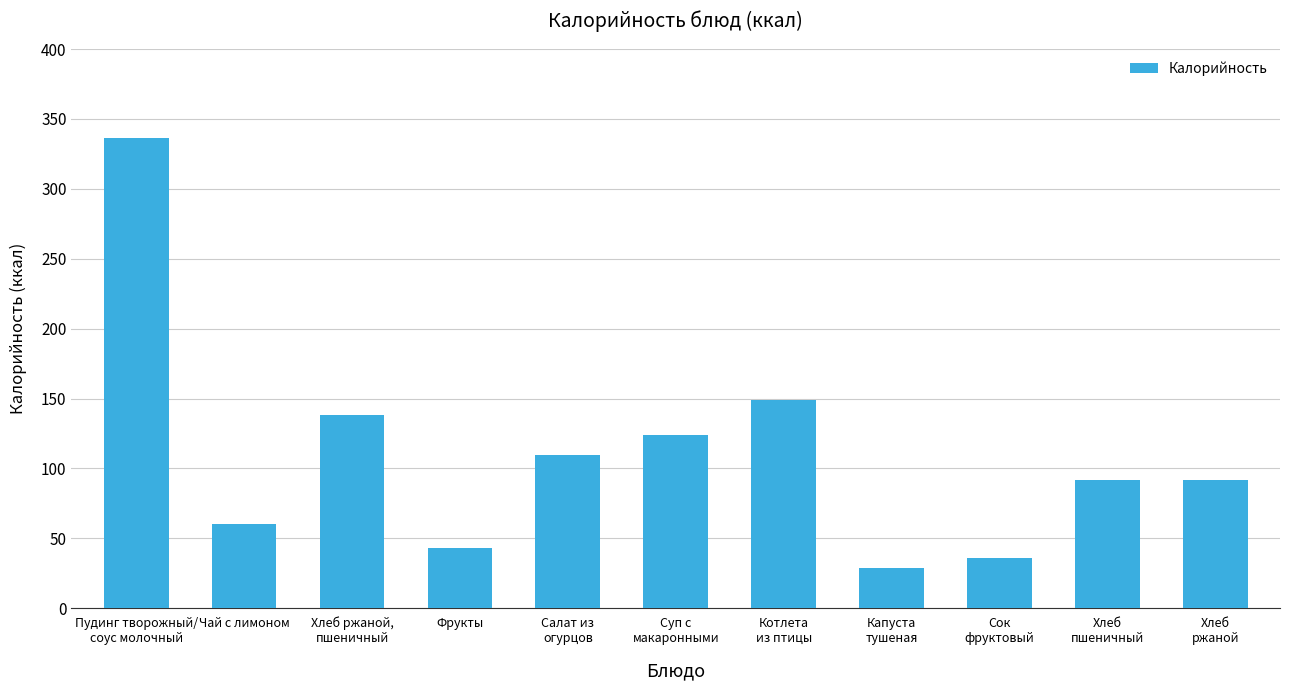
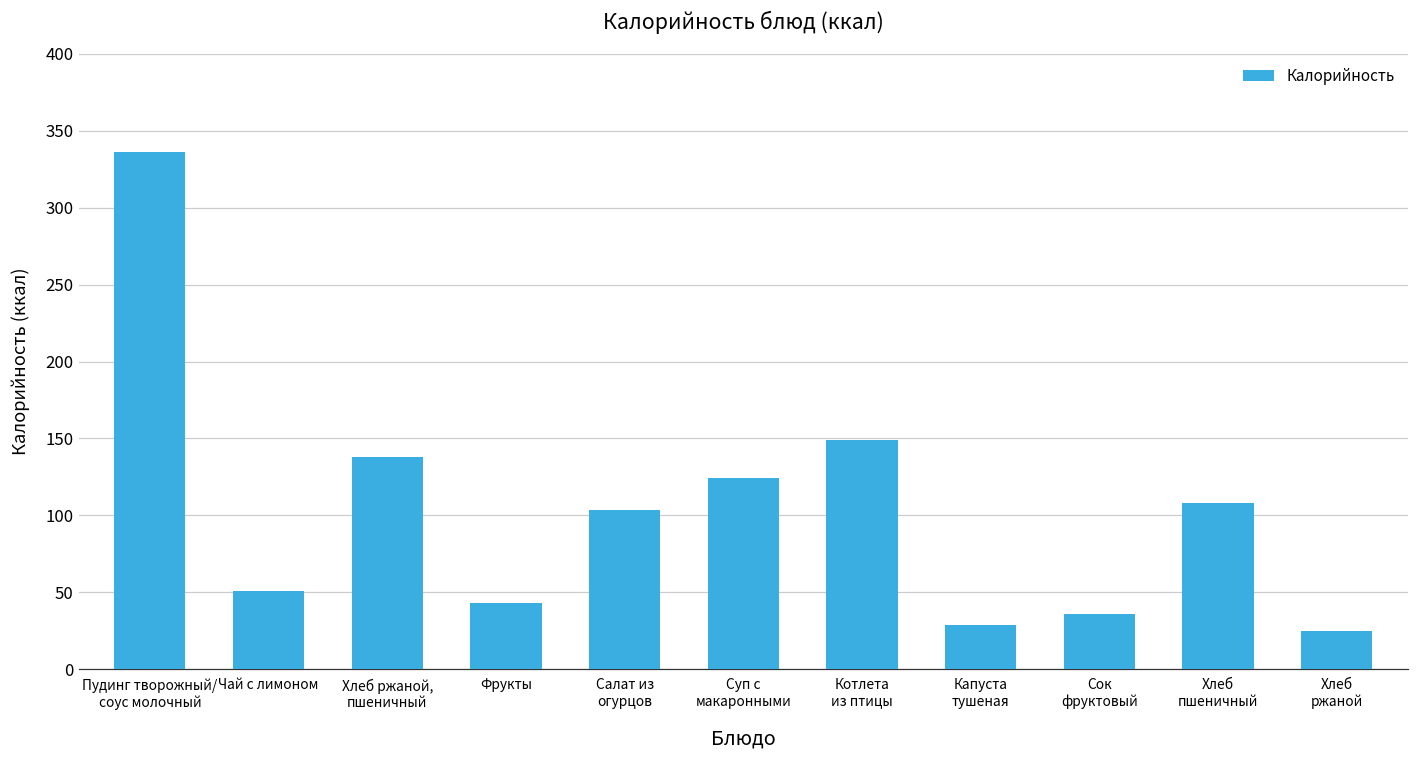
Чай с лимоном: 60 -> 51
Салат из огурцов: 110 -> 104
Хлеб пшеничный: 92 -> 108
Хлеб ржаной: 92 -> 25
